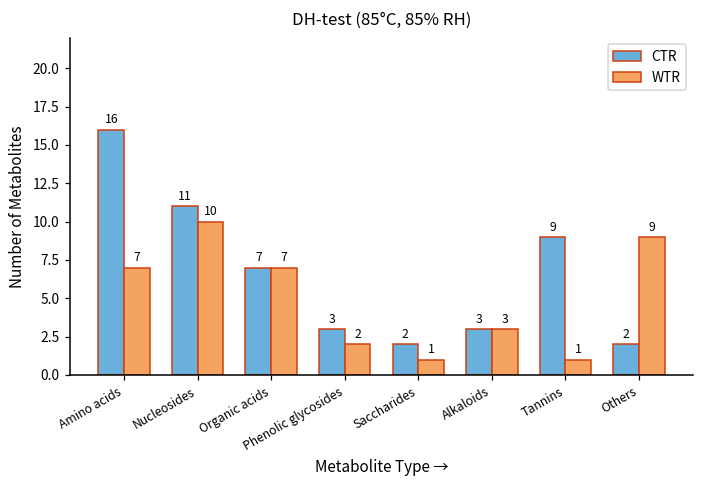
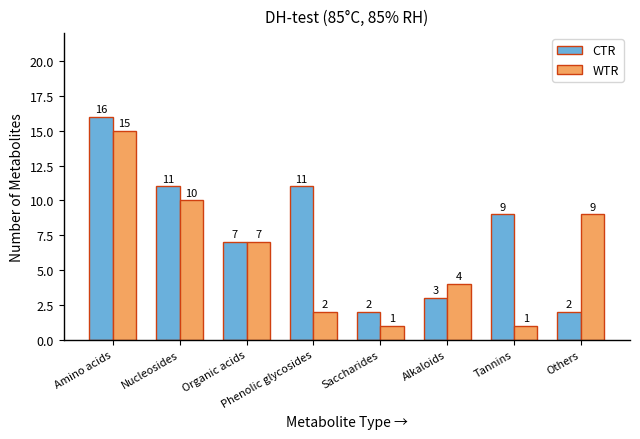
WTR, Amino acids: 7 -> 15
CTR, Phenolic glycosides: 3 -> 11
WTR, Alkaloids: 3 -> 4
